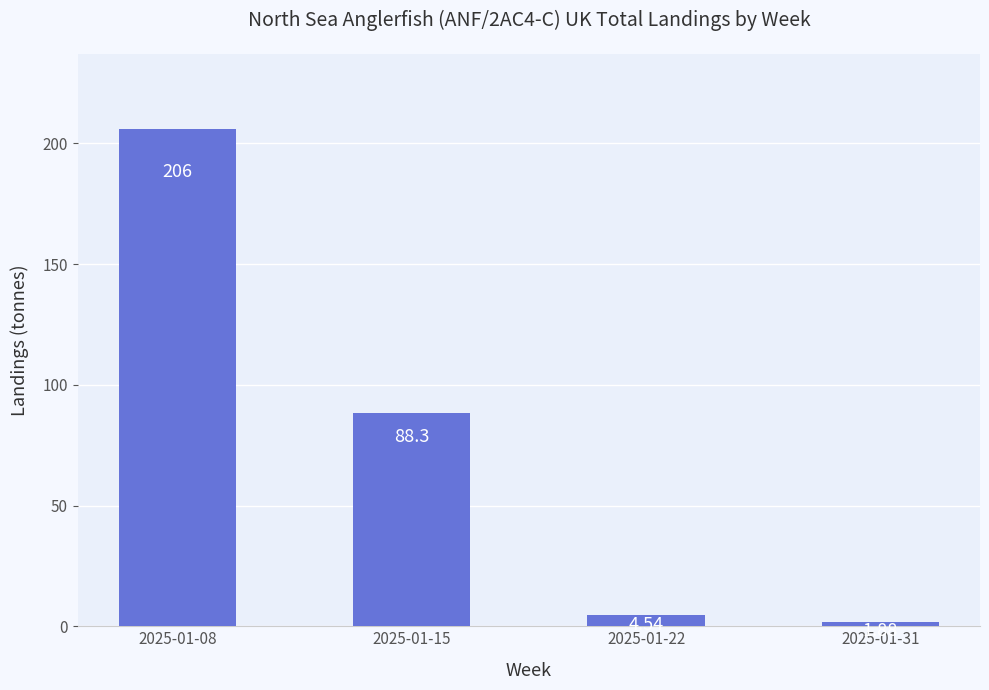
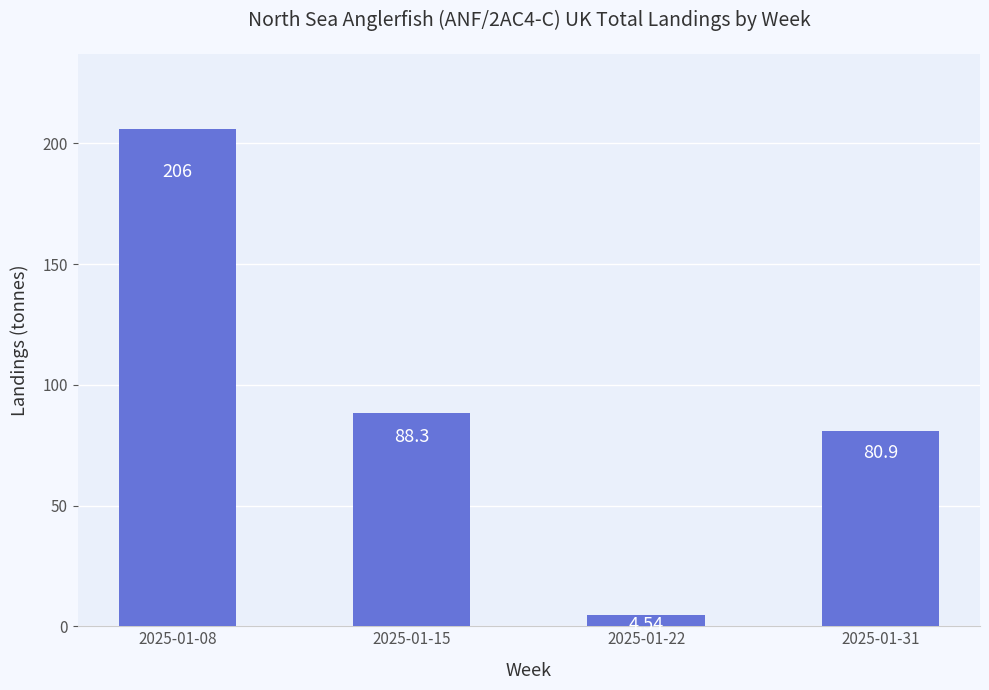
2025-01-31: 2 -> 81
